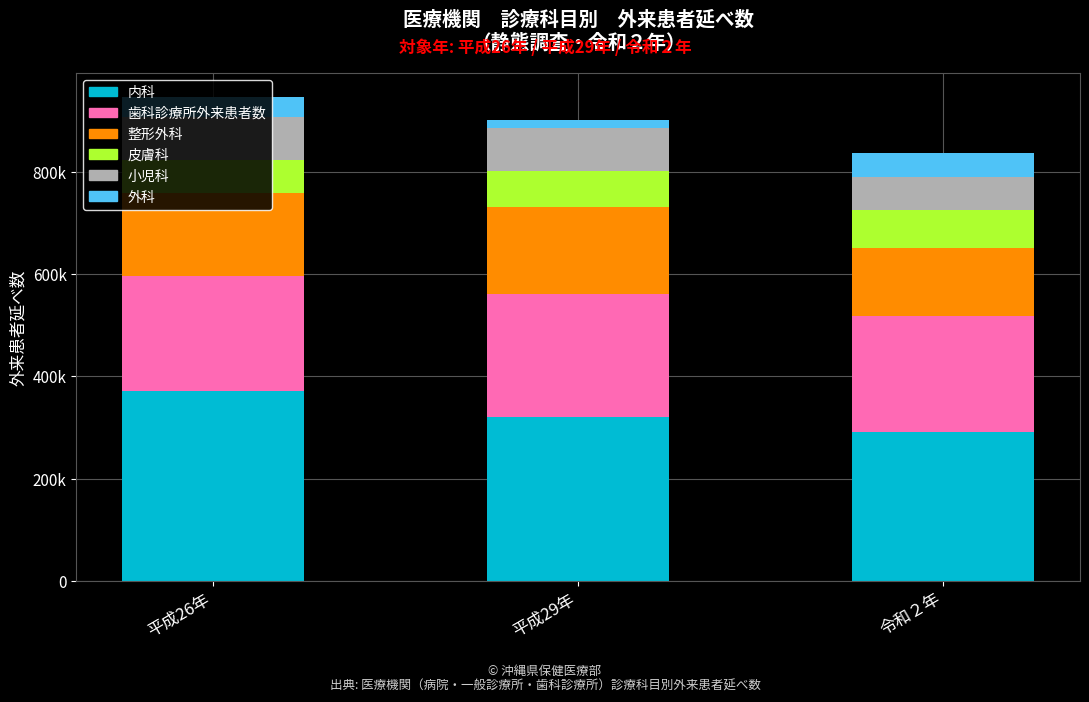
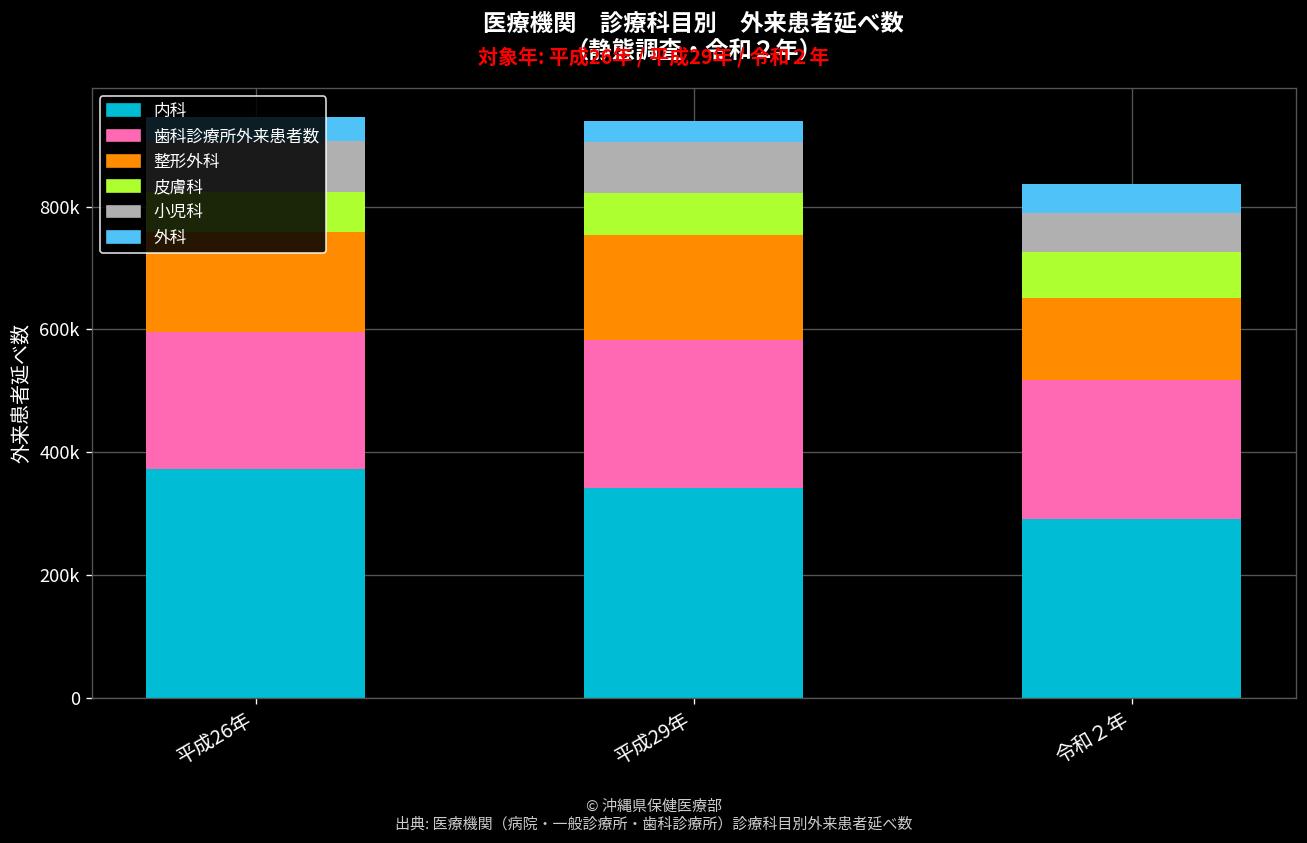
内科, 平成29年: 320000 -> 340000
外科, 平成29年: 20000 -> 30000
